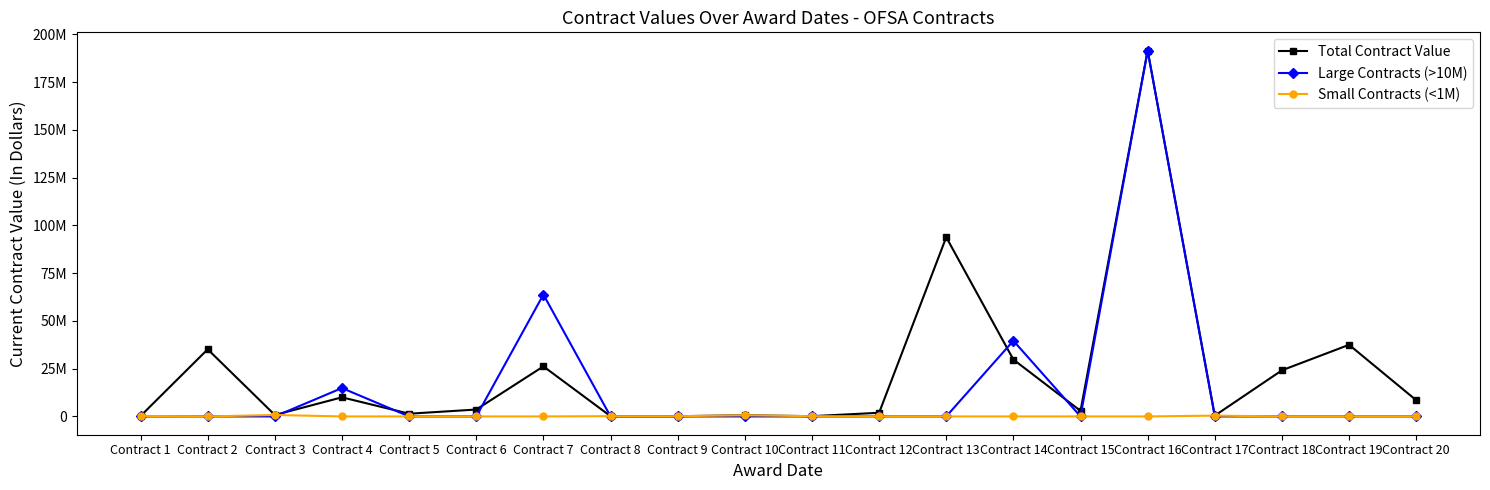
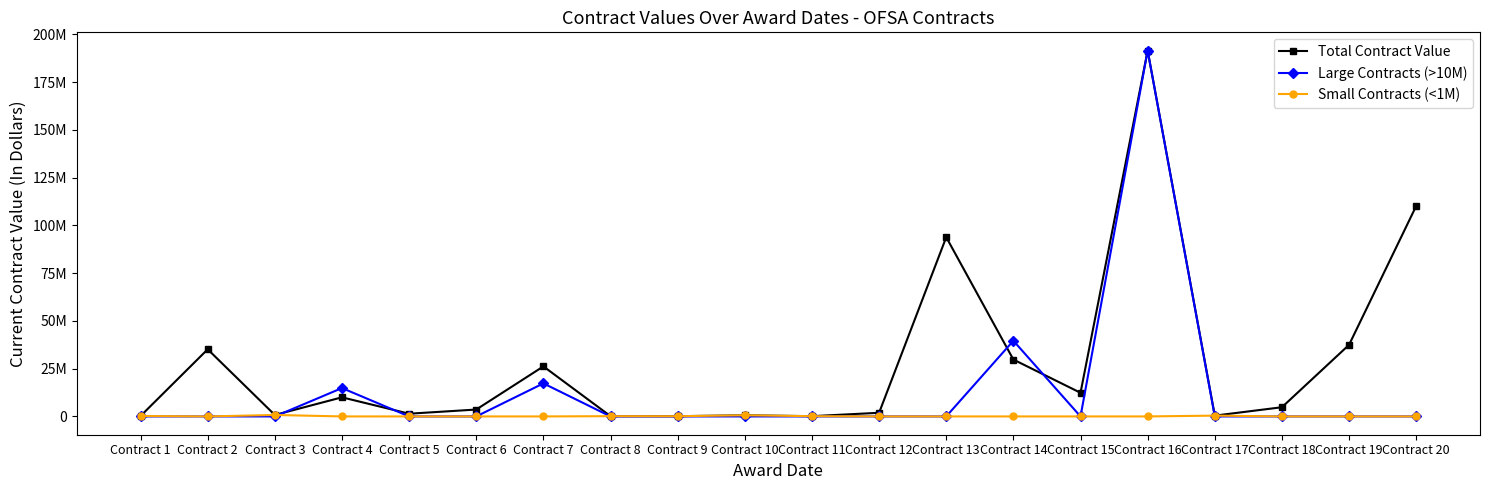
Large Contracts (>10M), Contract 7: 64000000 -> 17000000
Total Contract Value, Contract 15: 3000000 -> 12000000
Total Contract Value, Contract 18: 24000000 -> 5000000
Total Contract Value, Contract 20: 8000000 -> 110000000
